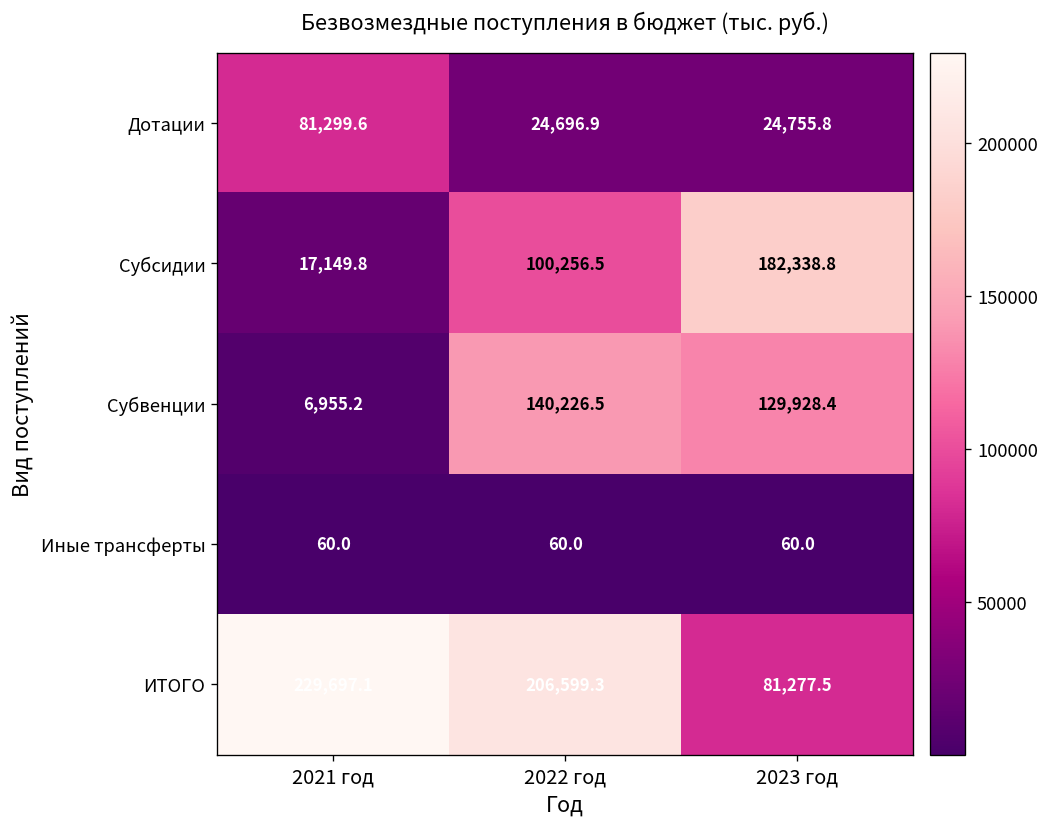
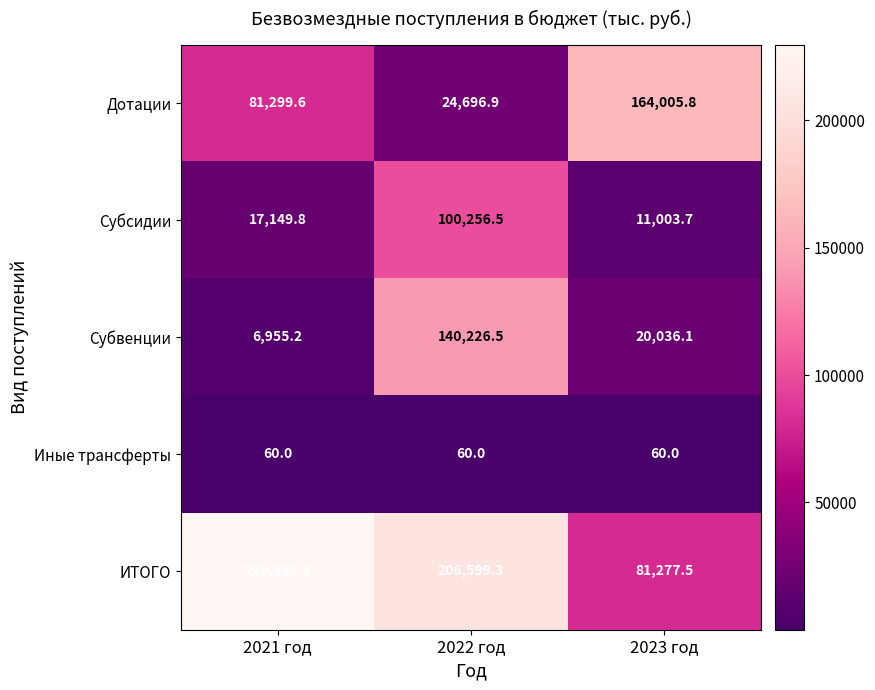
Дотации, 2023 год: 24,755.8 -> 164,005.8
Субсидии, 2023 год: 182,338.8 -> 11,003.7
Субвенции, 2023 год: 129,928.4 -> 20,036.1
